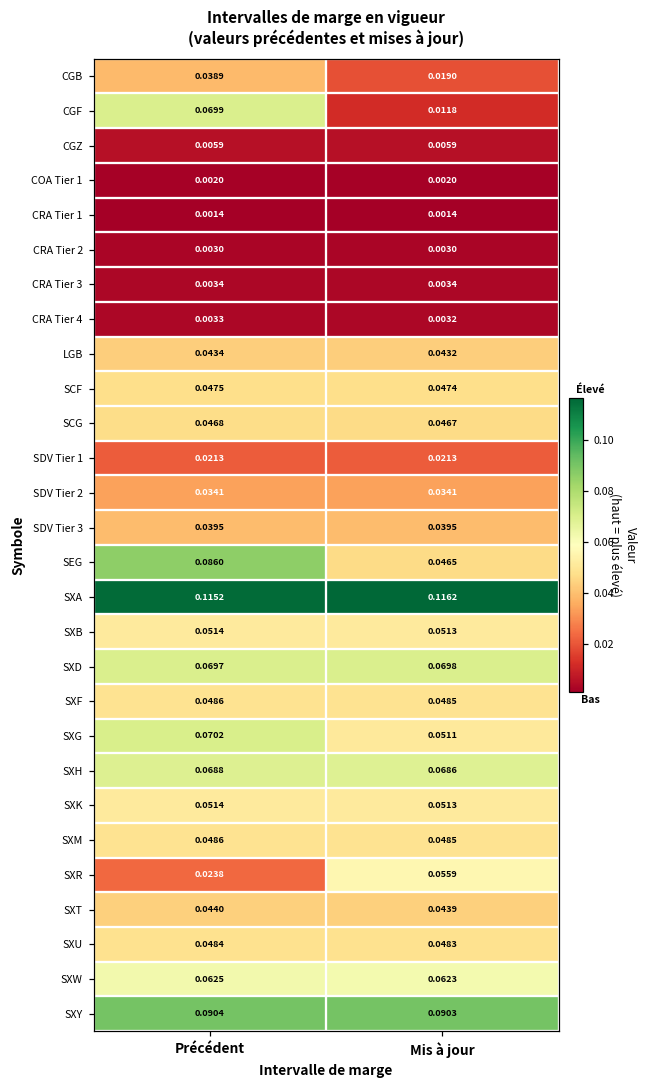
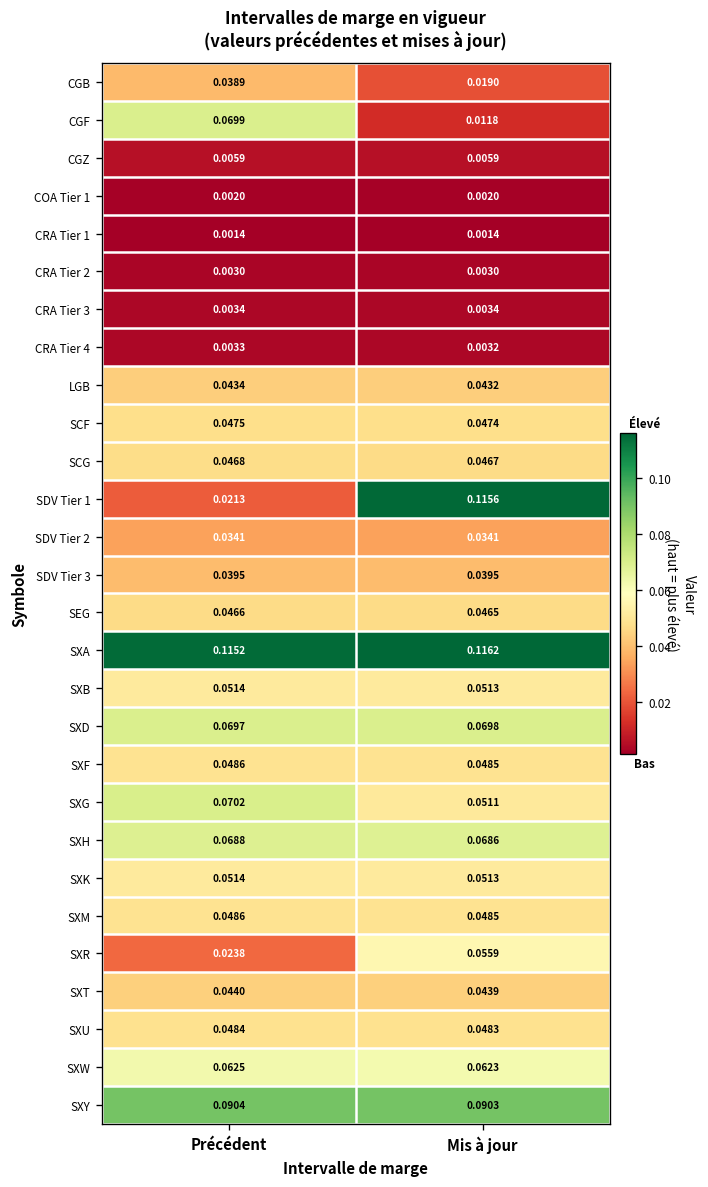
SDV Tier 1, Mis à jour: 0.0213 -> 0.1156
SEG, Précédent: 0.0860 -> 0.0466
